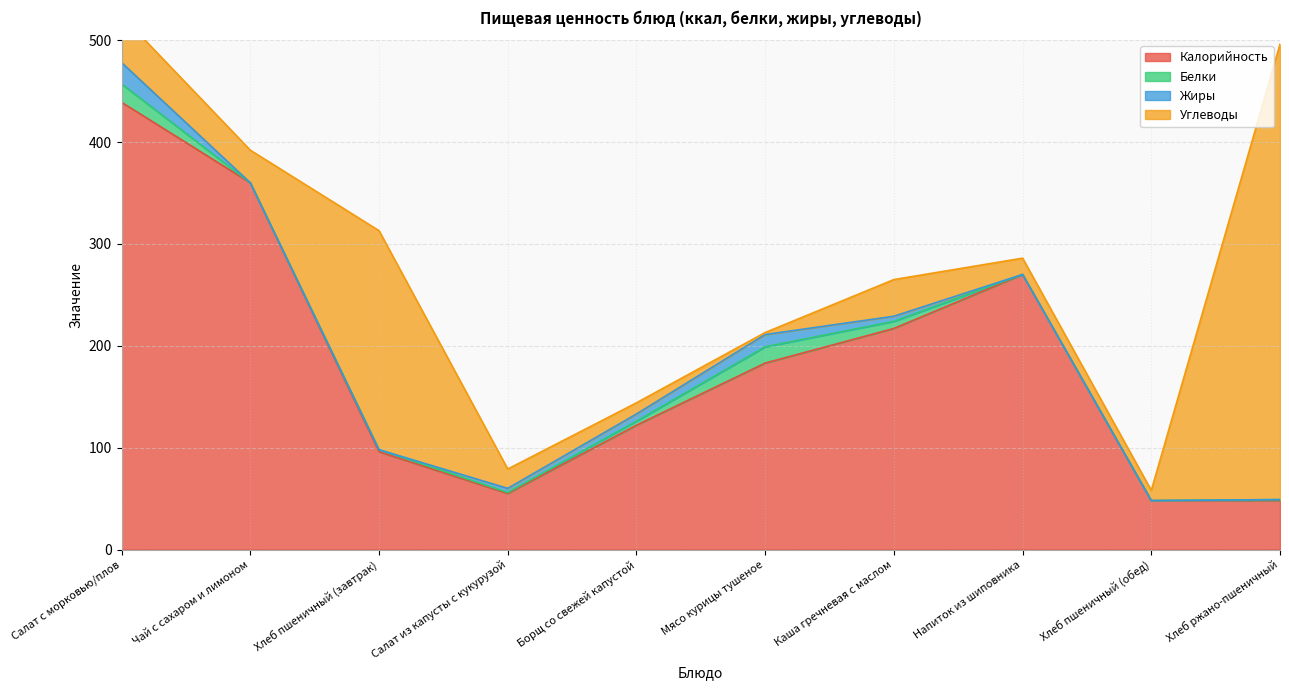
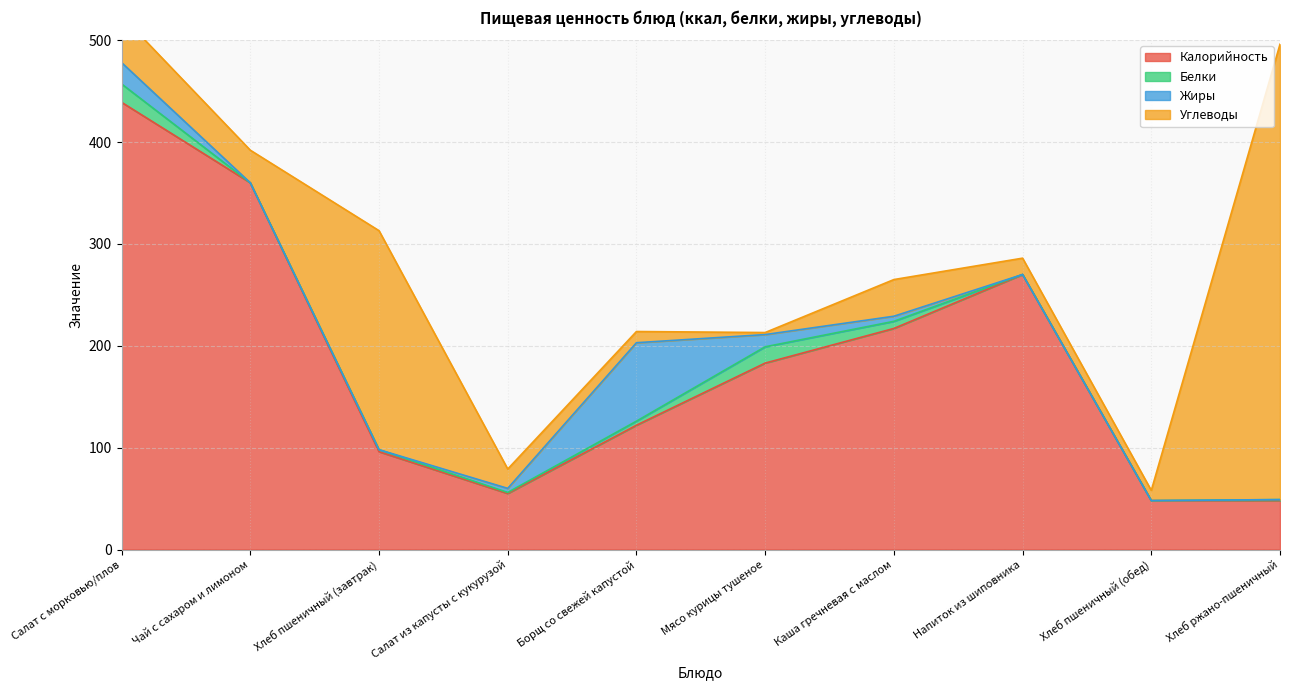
Жиры, Борщ со свежей капустой: 7 -> 77
